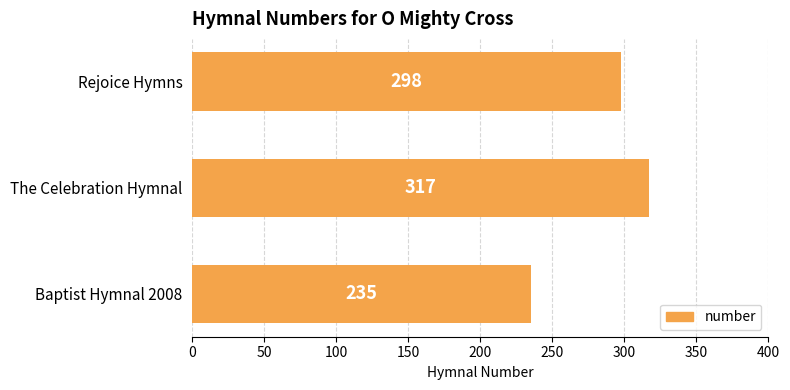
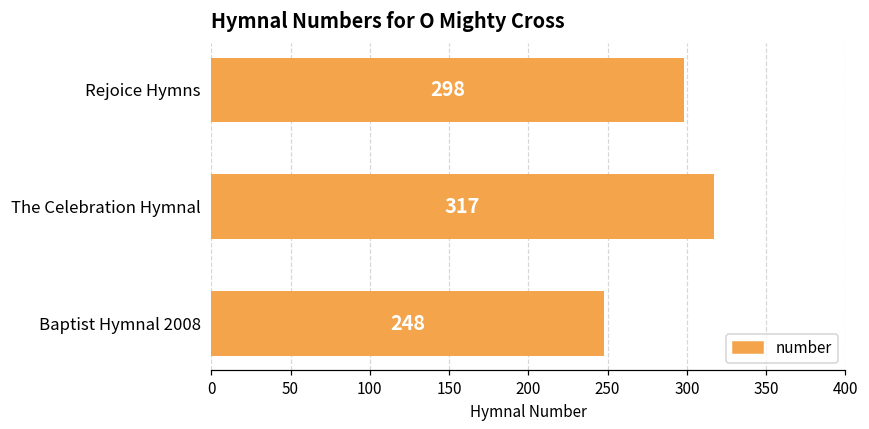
Baptist Hymnal 2008: 235 -> 248
